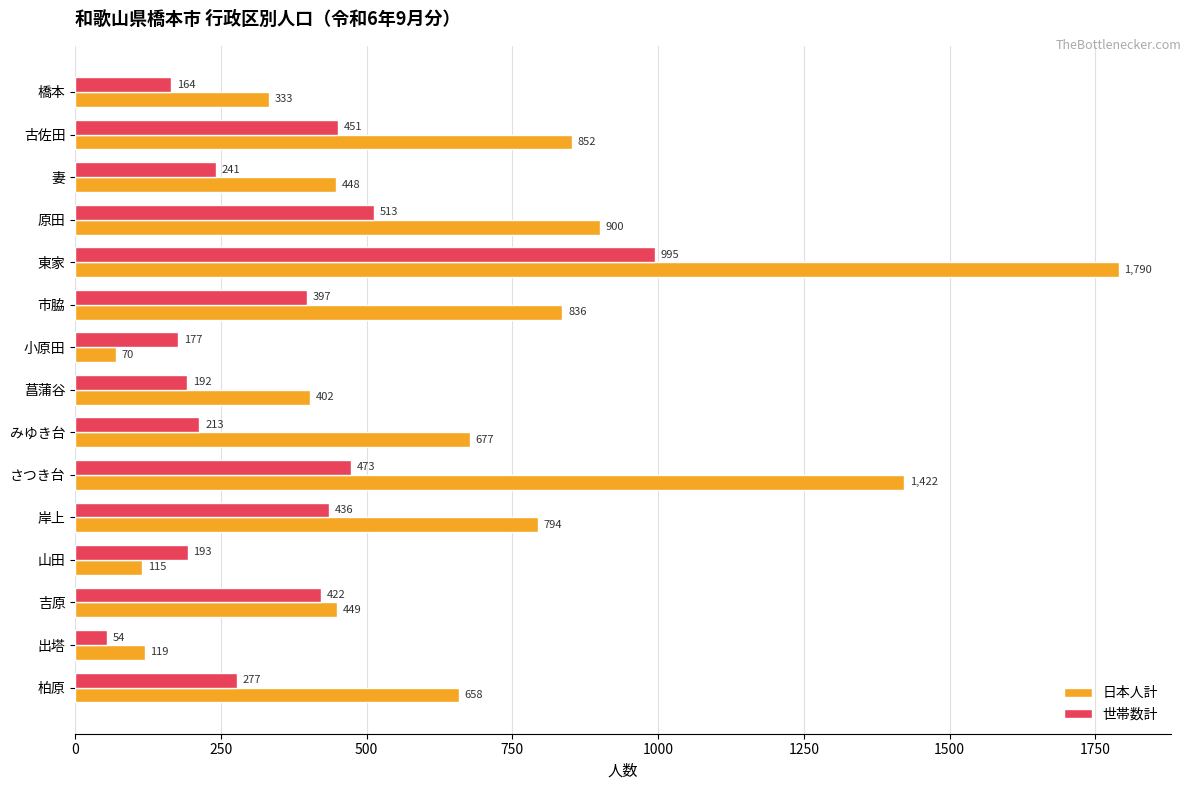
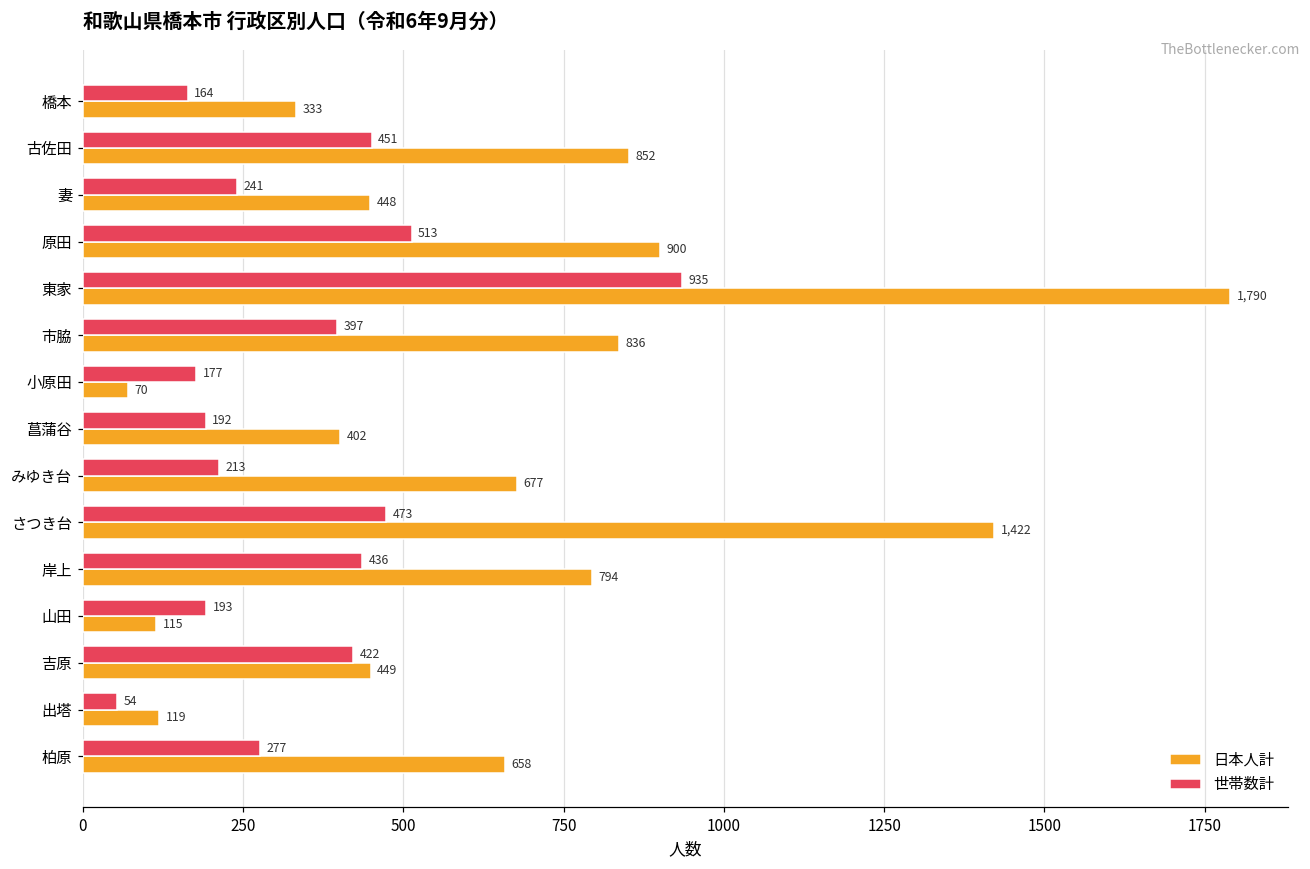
世帯数計, 東家: 995 -> 935
